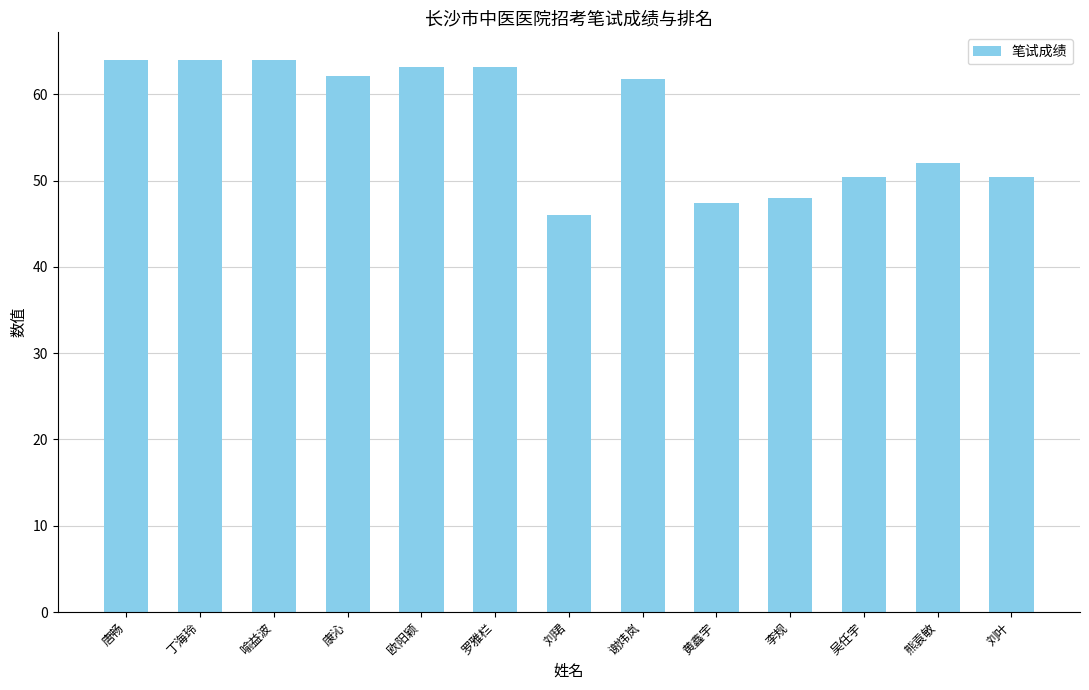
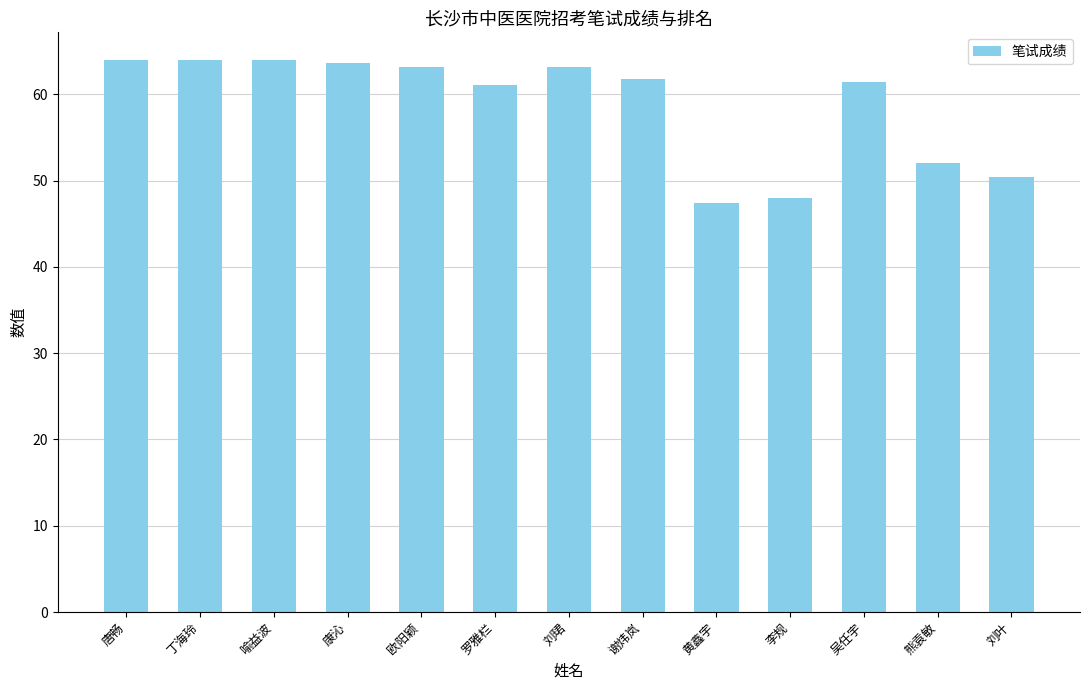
康沁: 62 -> 64
罗雅栏: 63 -> 61
刘珺: 46 -> 63
吴任宇: 50 -> 62
